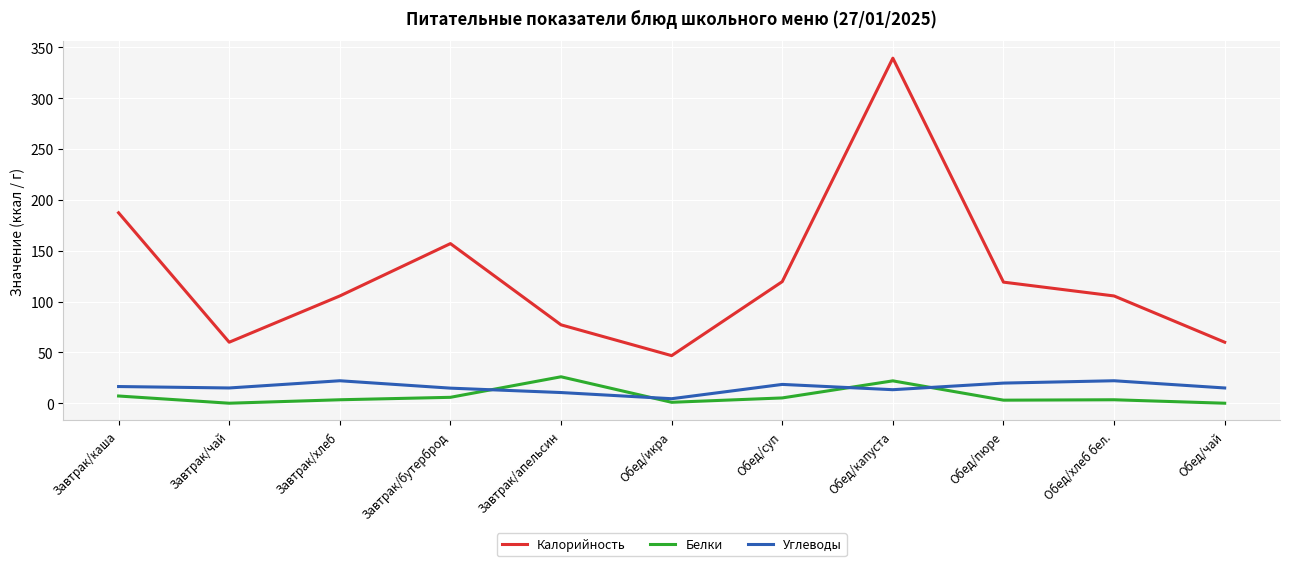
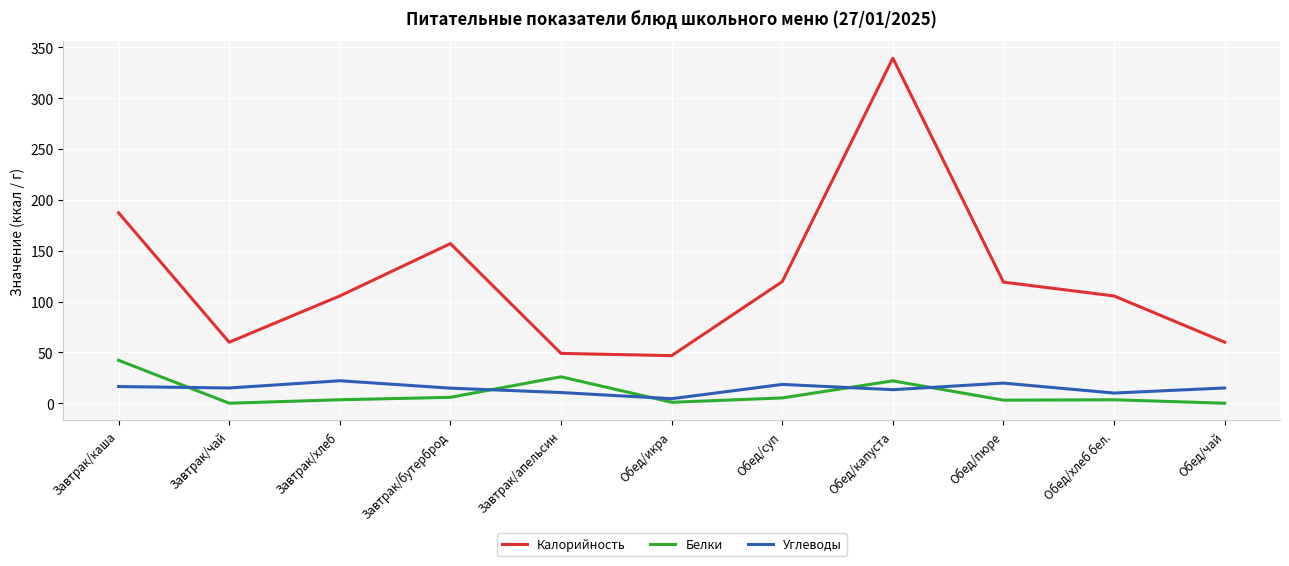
Белки, Завтрак/каша: 7 -> 42
Калорийность, Завтрак/апельсин: 77 -> 49
Углеводы, Обед/хлеб бел.: 22 -> 10
